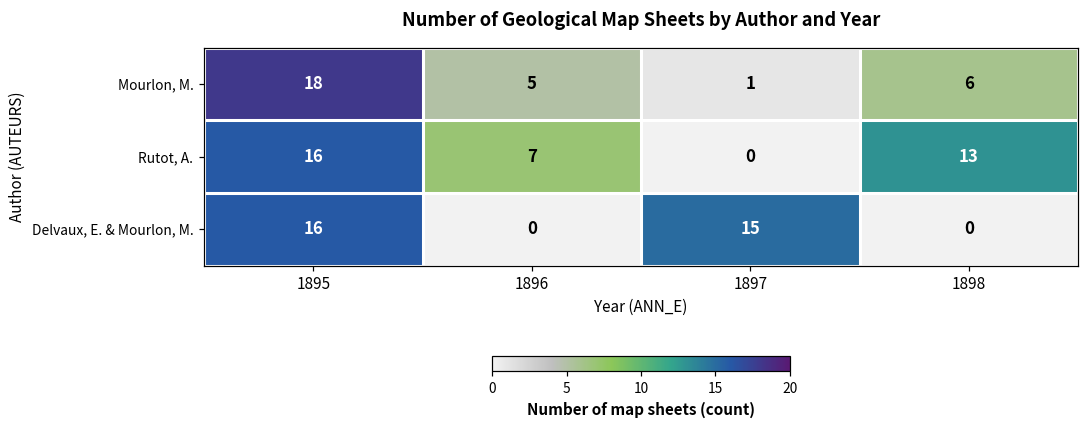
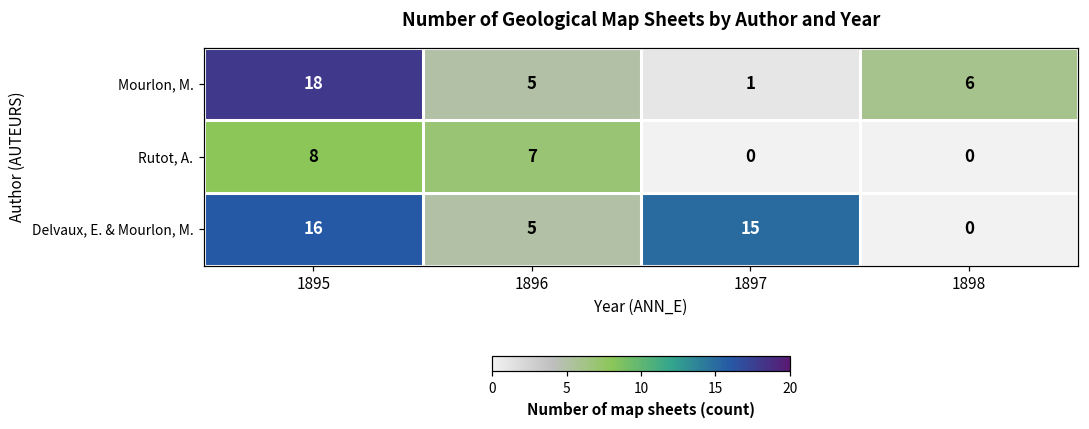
Rutot, A., 1895: 16 -> 8
Rutot, A., 1898: 13 -> 0
Delvaux, E. & Mourlon, M., 1896: 0 -> 5
